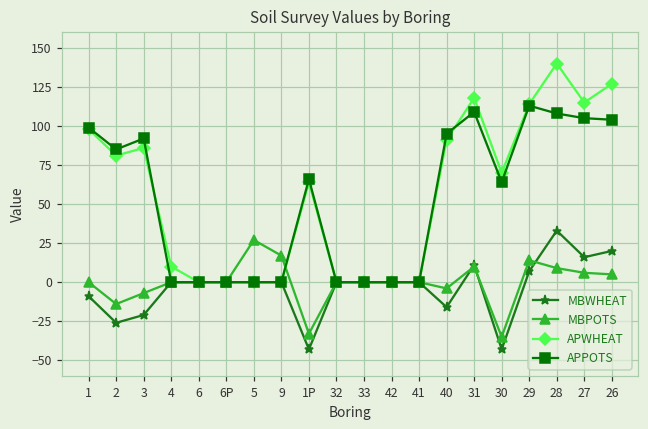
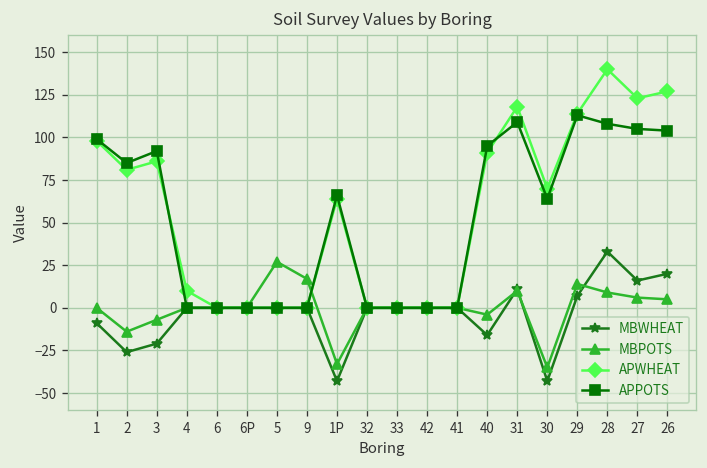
APWHEAT, 27: 115 -> 123
